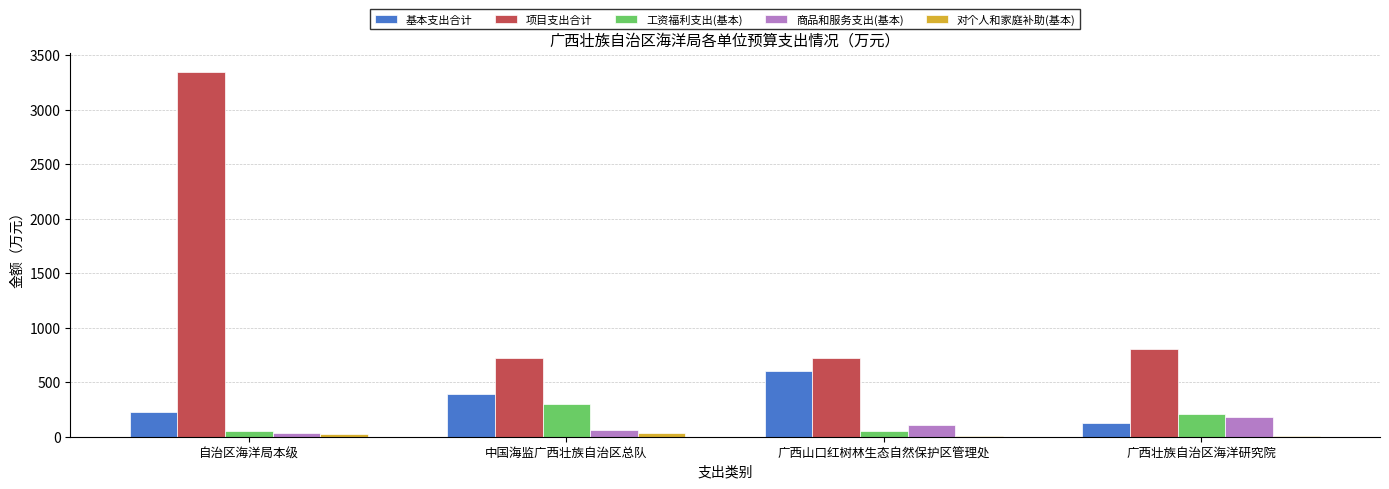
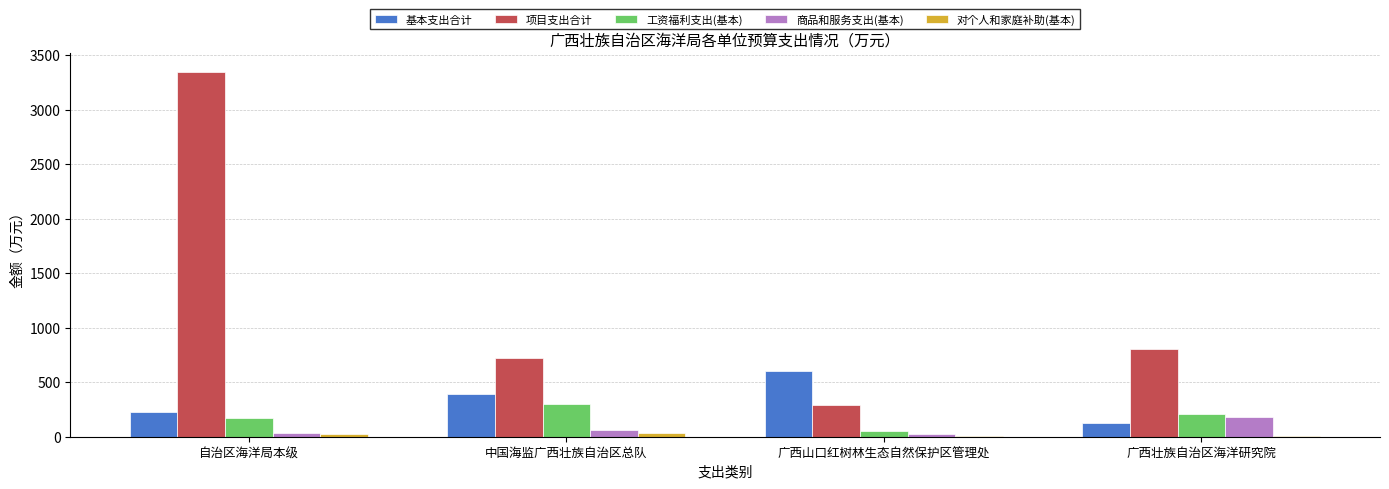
工资福利支出(基本), 自治区海洋局本级: 50 -> 170
项目支出合计, 广西山口红树林生态自然保护区管理处: 730 -> 290
商品和服务支出(基本), 广西山口红树林生态自然保护区管理处: 110 -> 30
